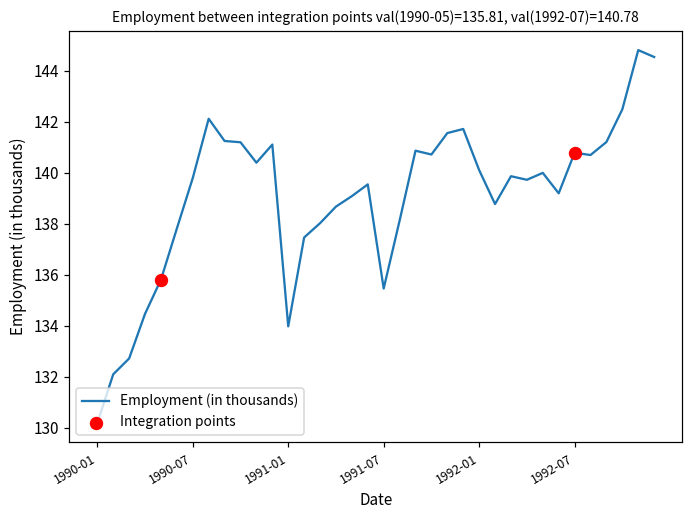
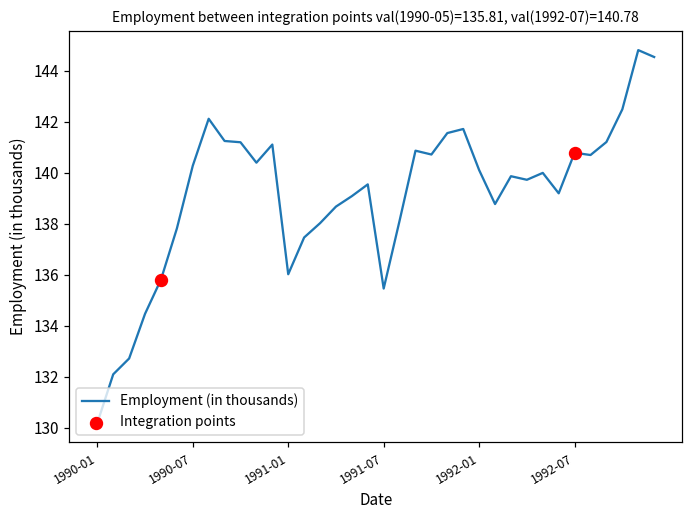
Employment (in thousands), 1990-07: 139.8 -> 140.3
Employment (in thousands), 1991-01: 134.0 -> 136.0
